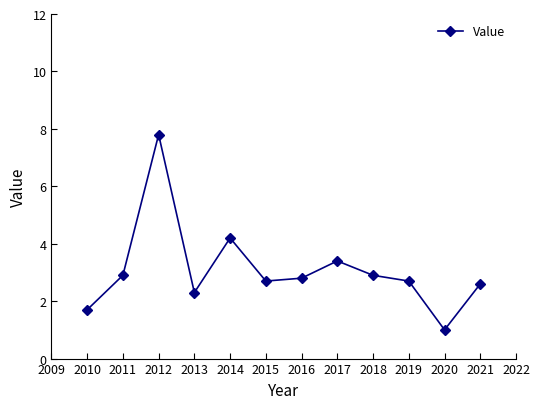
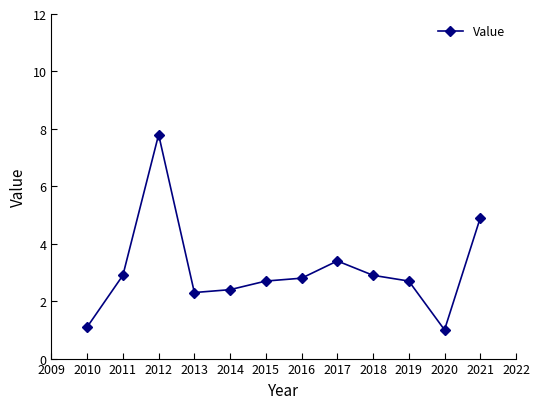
2010: 1.7 -> 1.1
2014: 4.2 -> 2.4
2021: 2.6 -> 4.9
